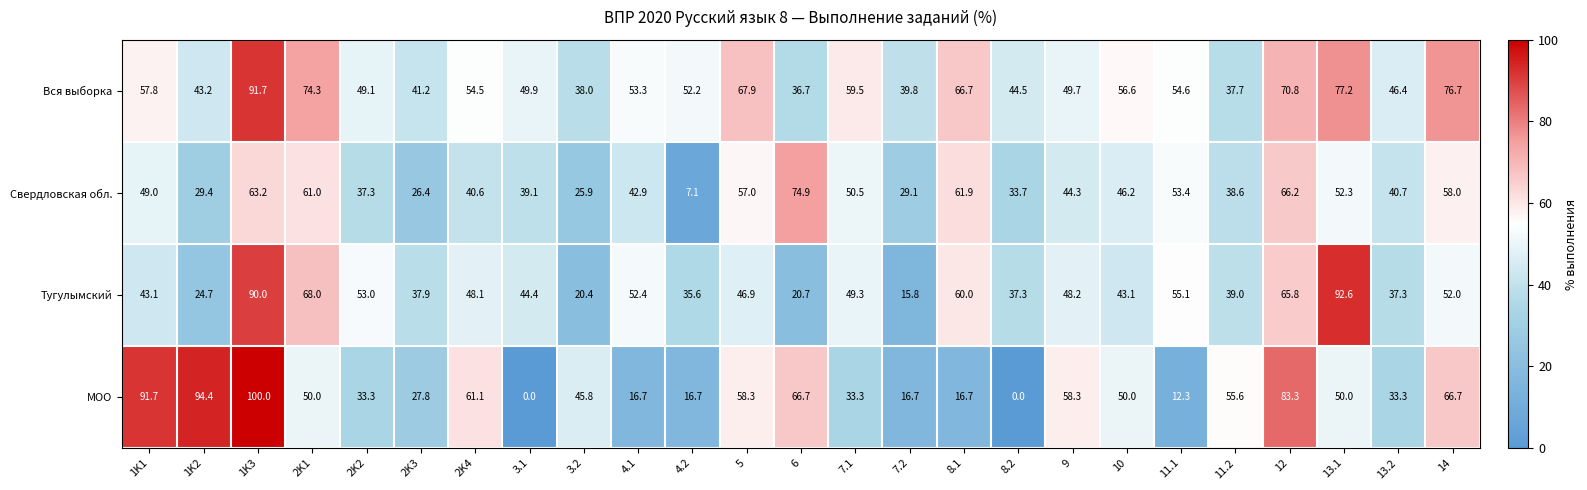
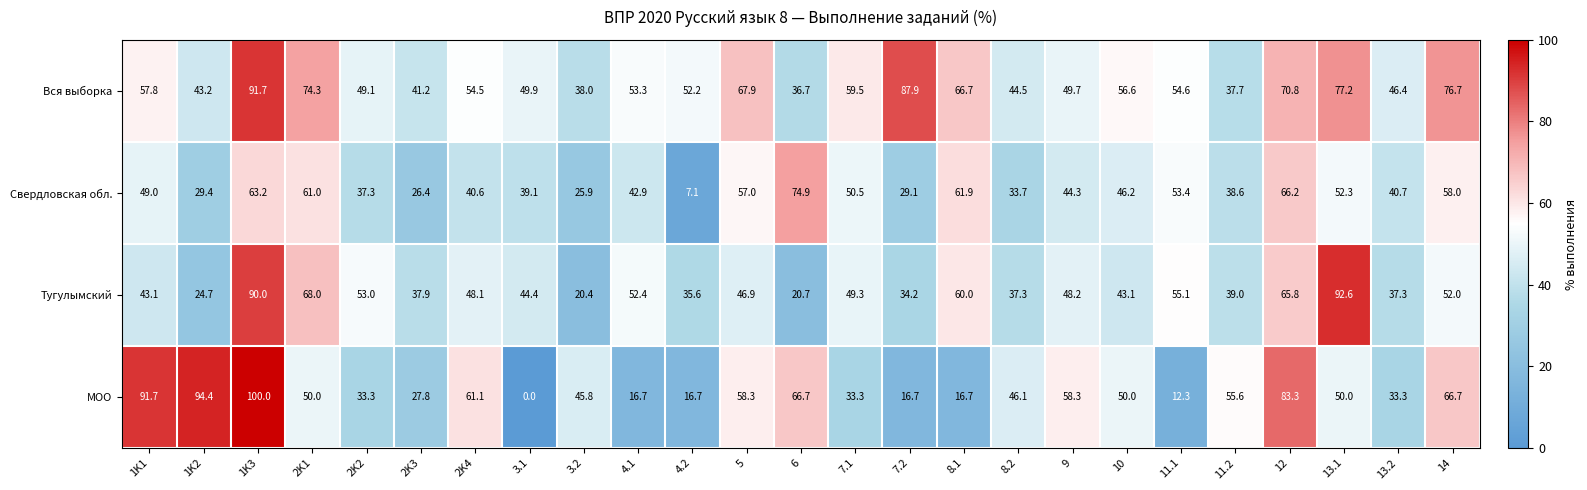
Вся выборка, 7.2: 39.8 -> 87.9
Тугулымский, 7.2: 15.8 -> 34.2
МОО, 8.2: 0.0 -> 46.1
